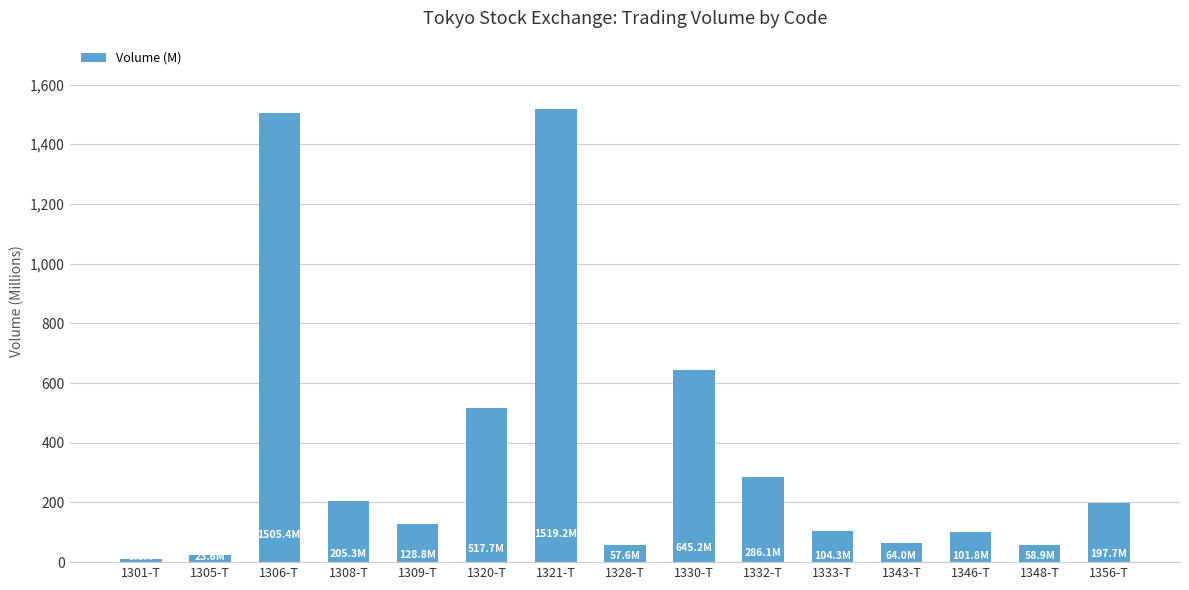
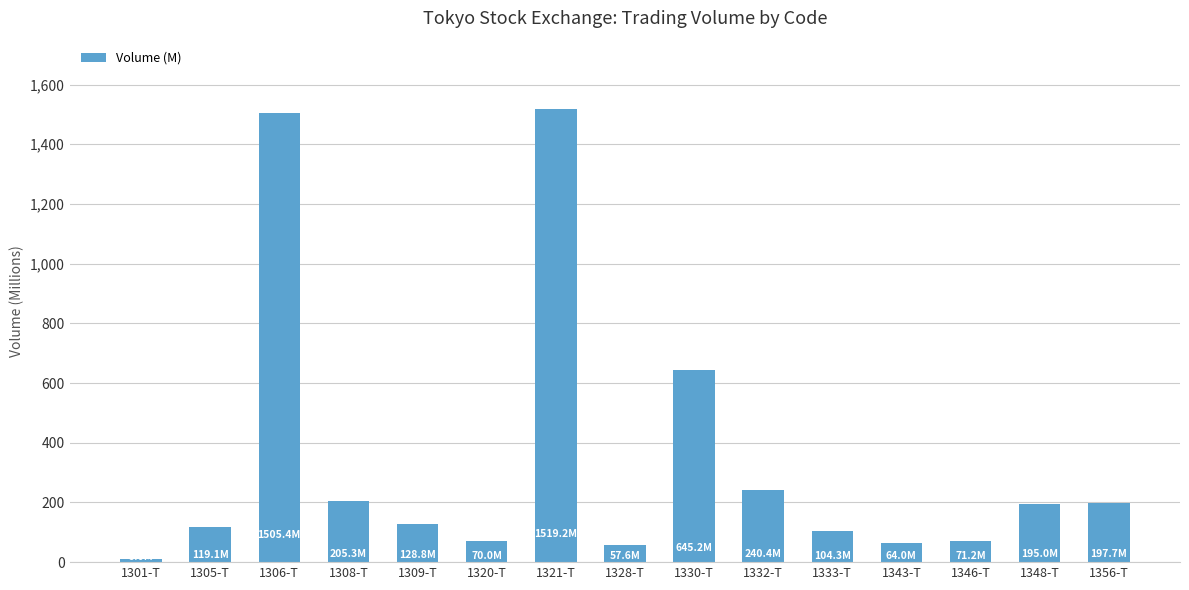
1305-T: 23.6M -> 119.1M
1320-T: 517.7M -> 70.0M
1332-T: 286.1M -> 240.4M
1346-T: 101.8M -> 71.2M
1348-T: 58.9M -> 195.0M
